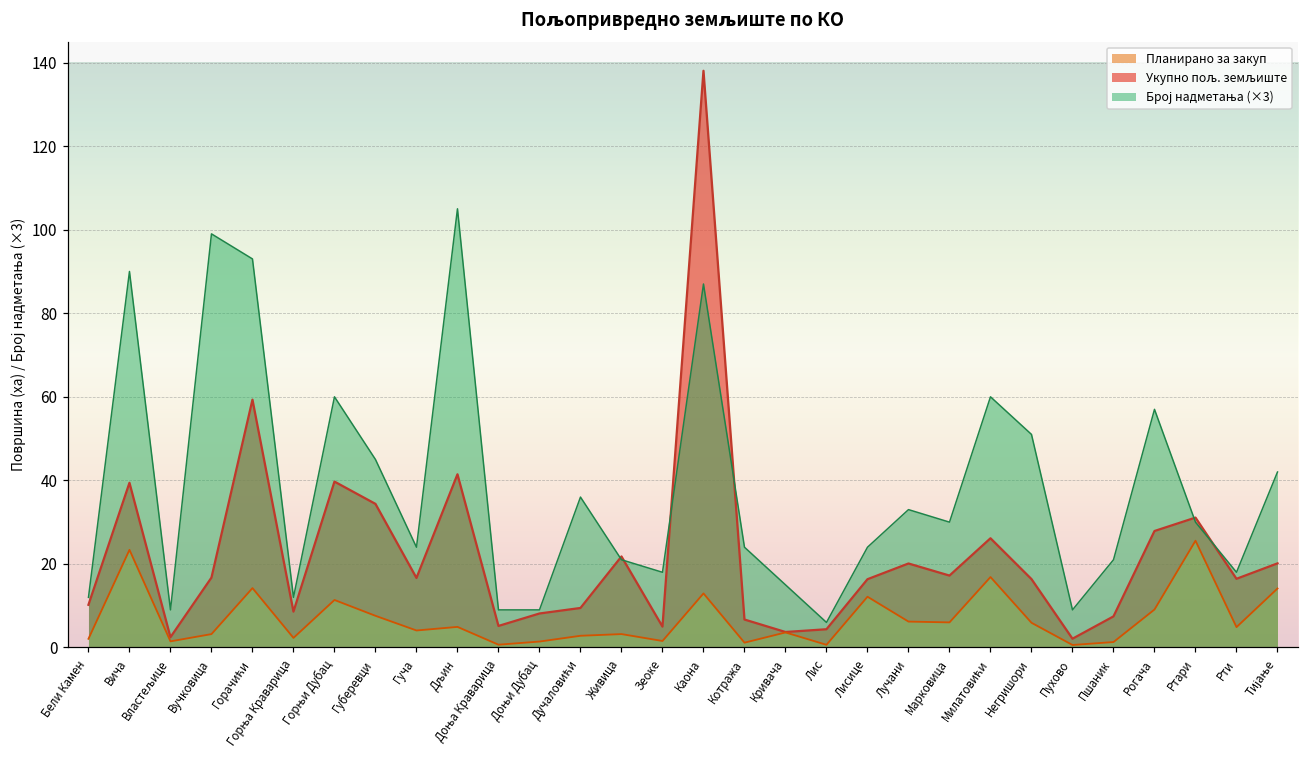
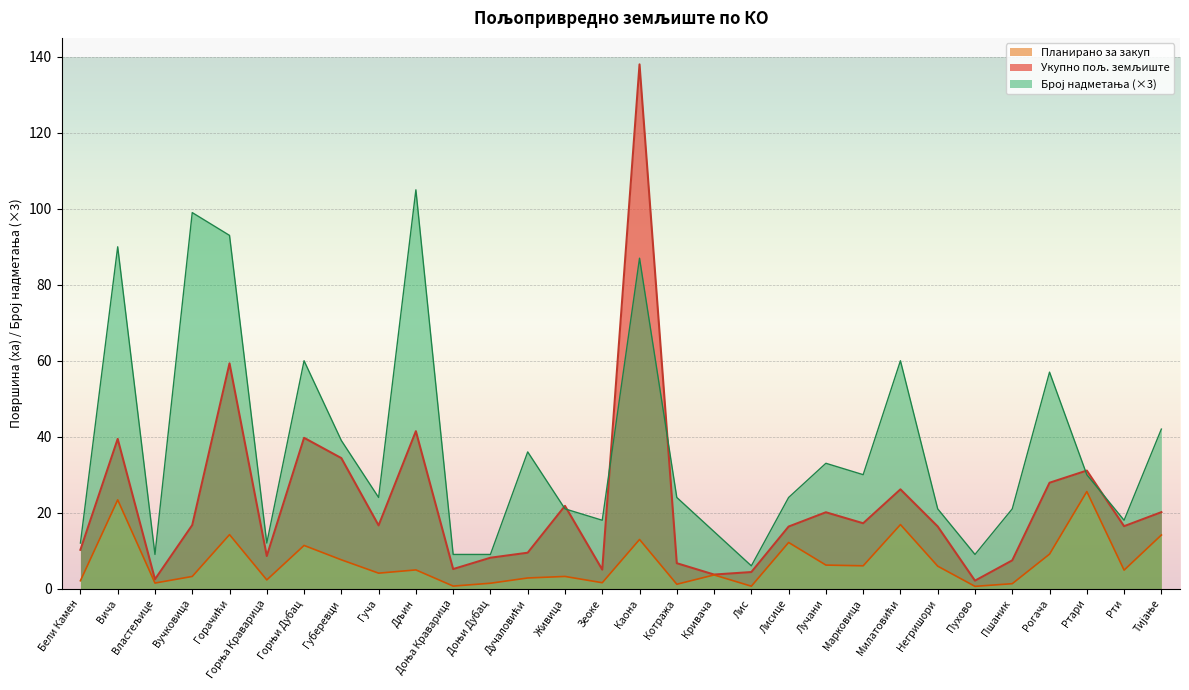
Број надметања (×3), Губеревци: 45 -> 39
Број надметања (×3), Негришори: 51 -> 21
